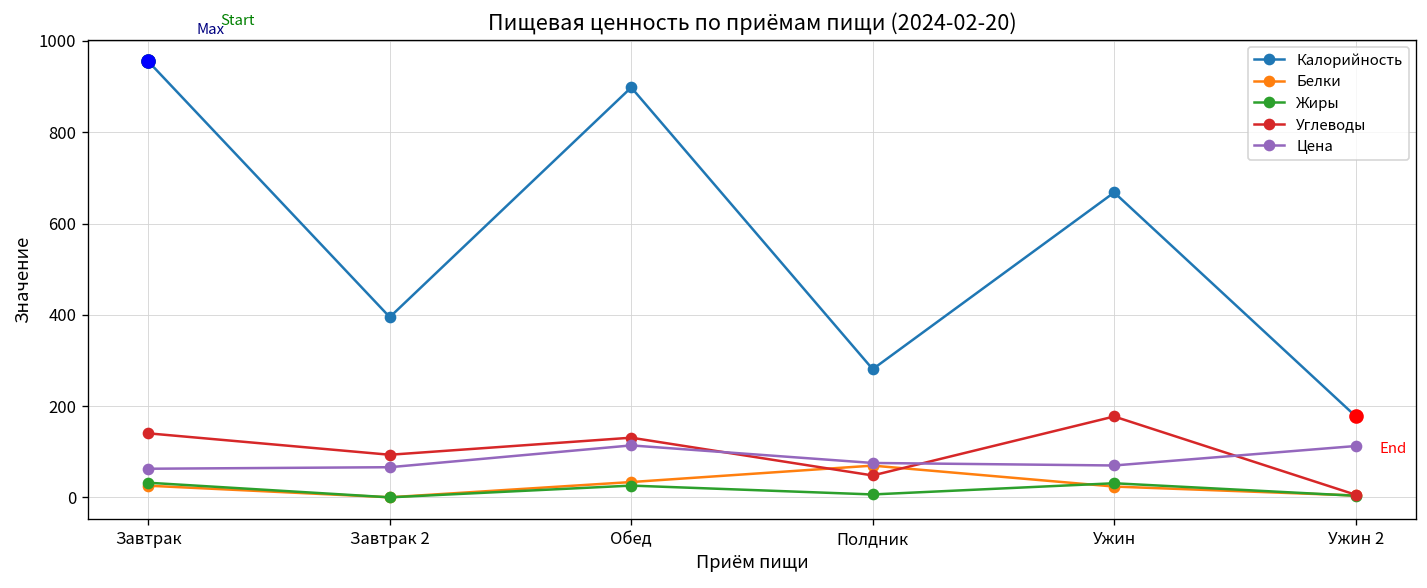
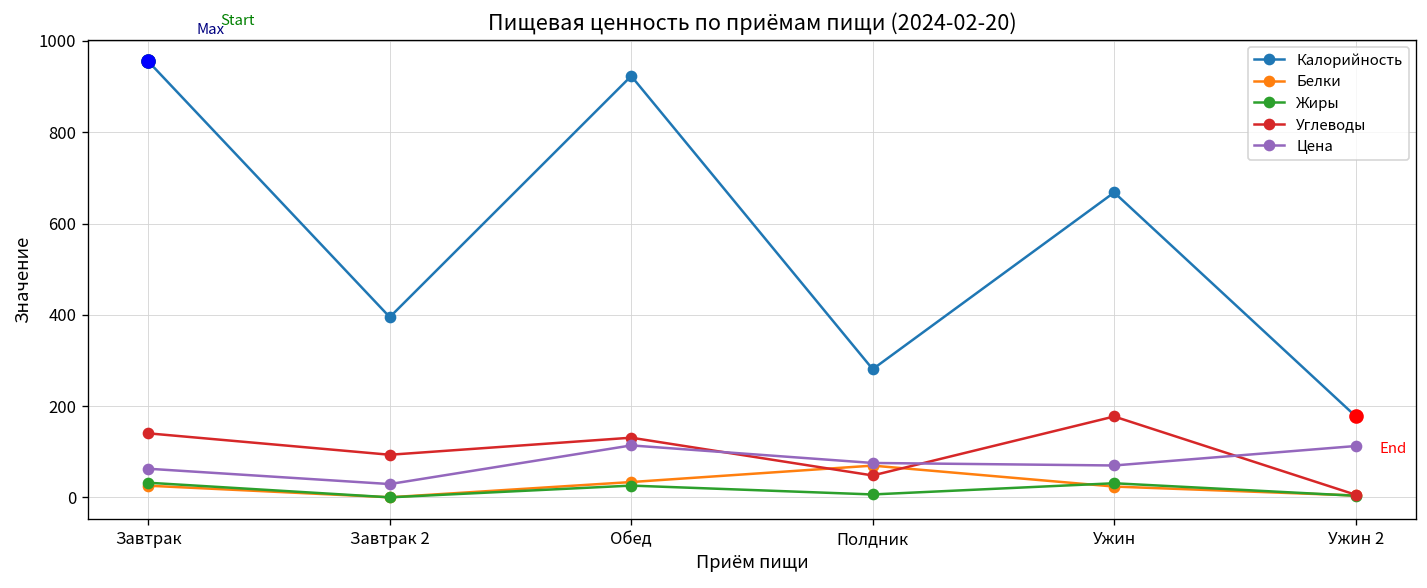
Цена, Завтрак 2: 70 -> 30
Калорийность, Обед: 900 -> 920
